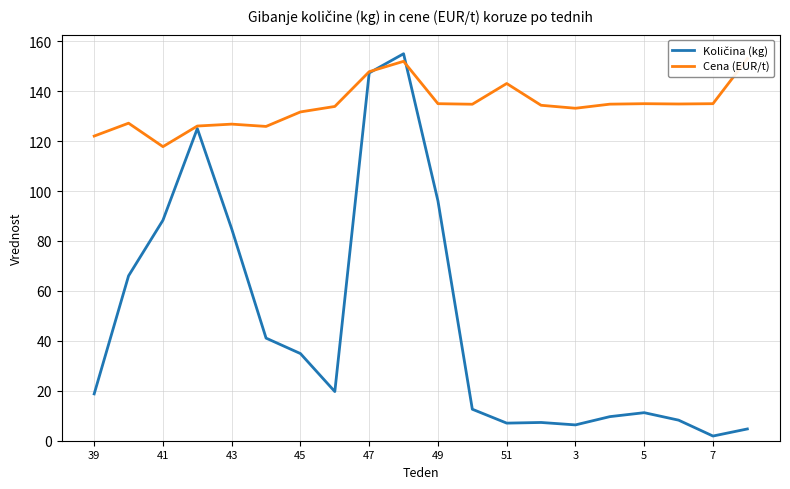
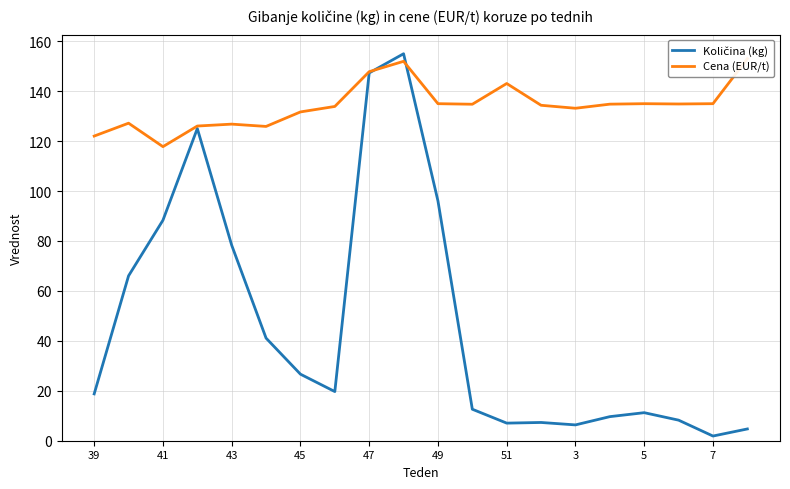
Količina (kg), 43: 85 -> 78
Količina (kg), 45: 35 -> 27
